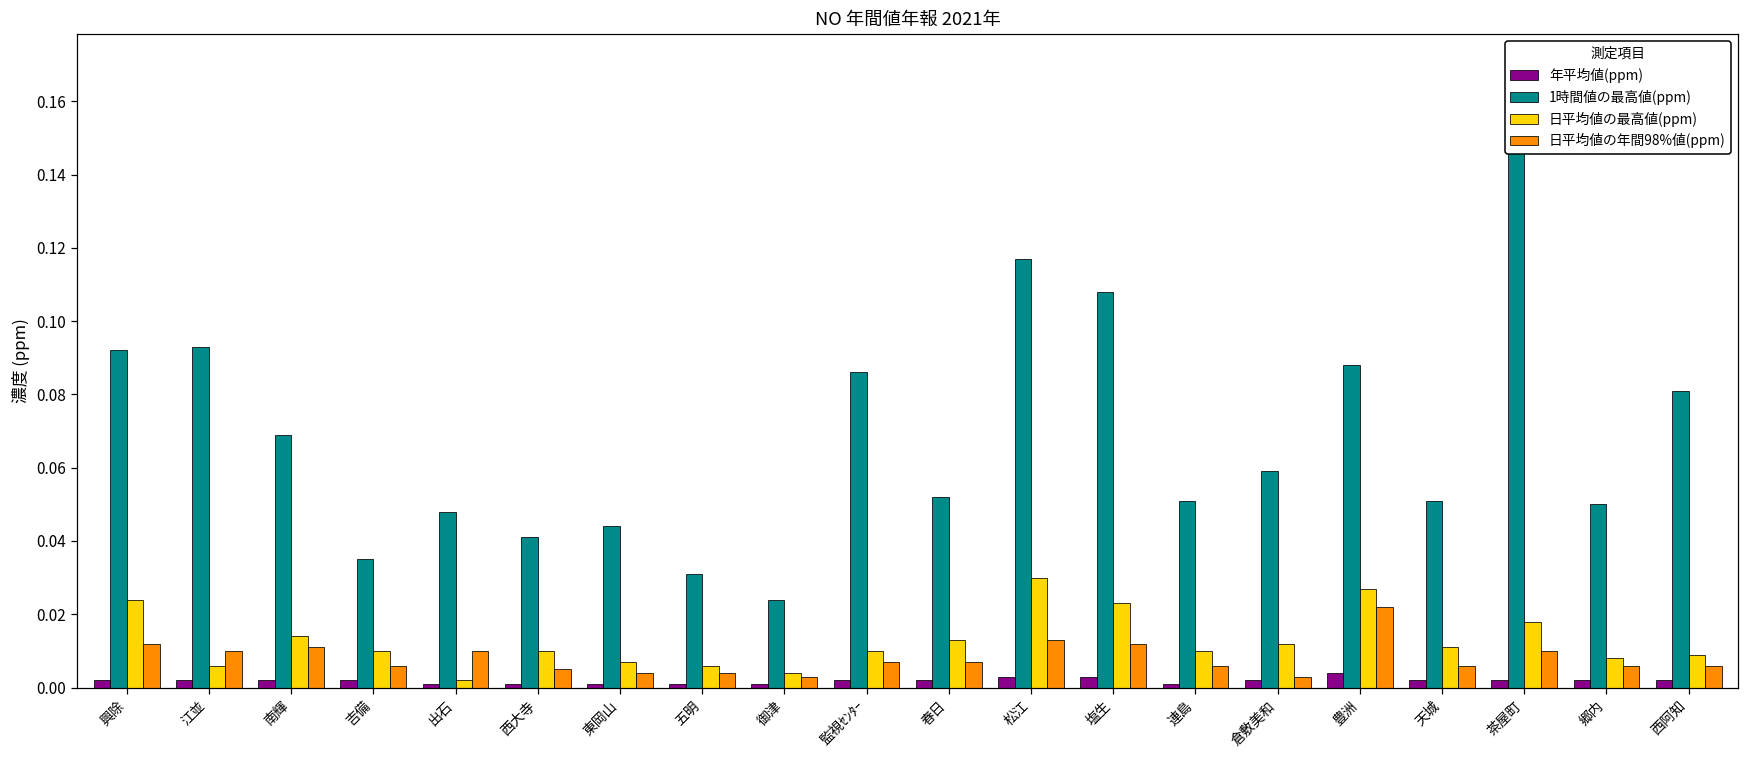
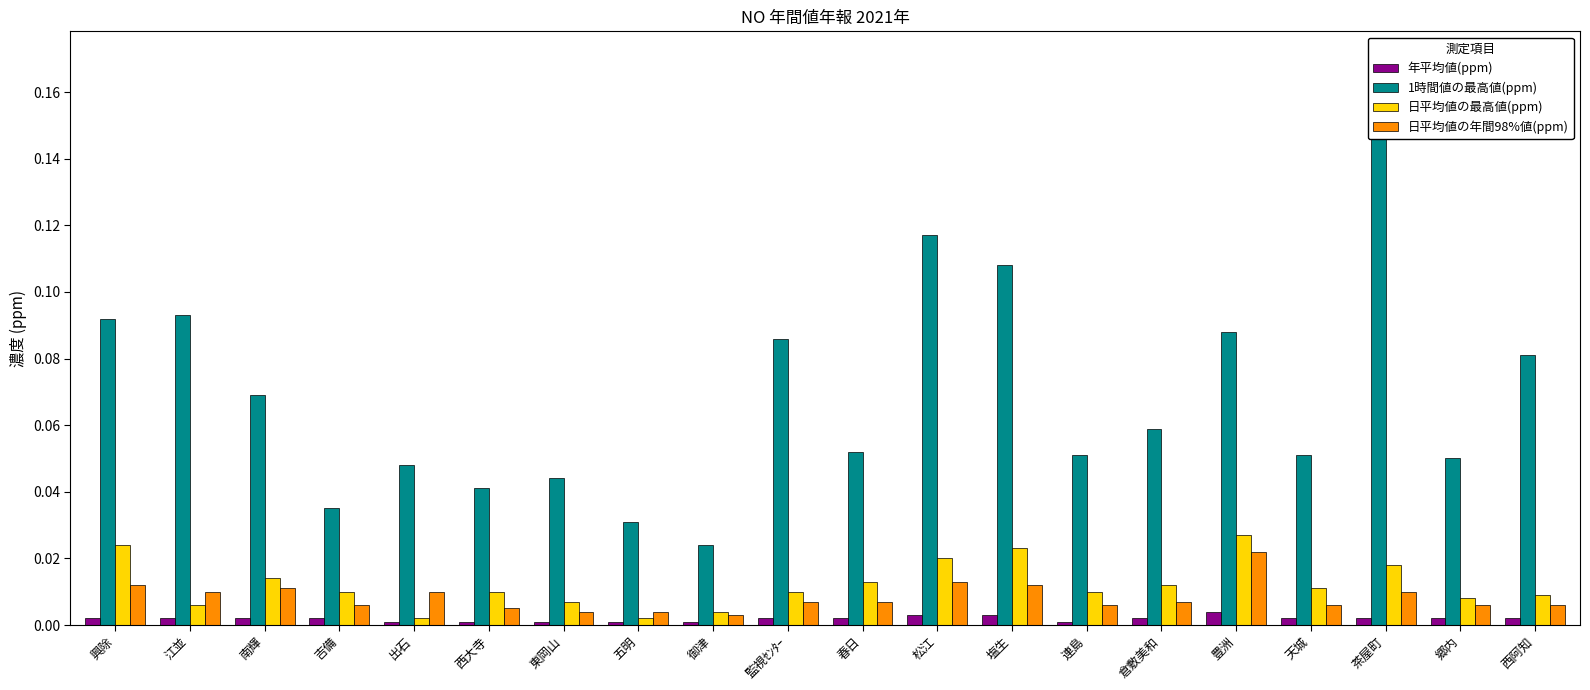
日平均値の最高値(ppm), 五明: 0.006 -> 0.002
日平均値の最高値(ppm), 松江: 0.03 -> 0.02
日平均値の年間98%値(ppm), 倉敷美和: 0.003 -> 0.007
